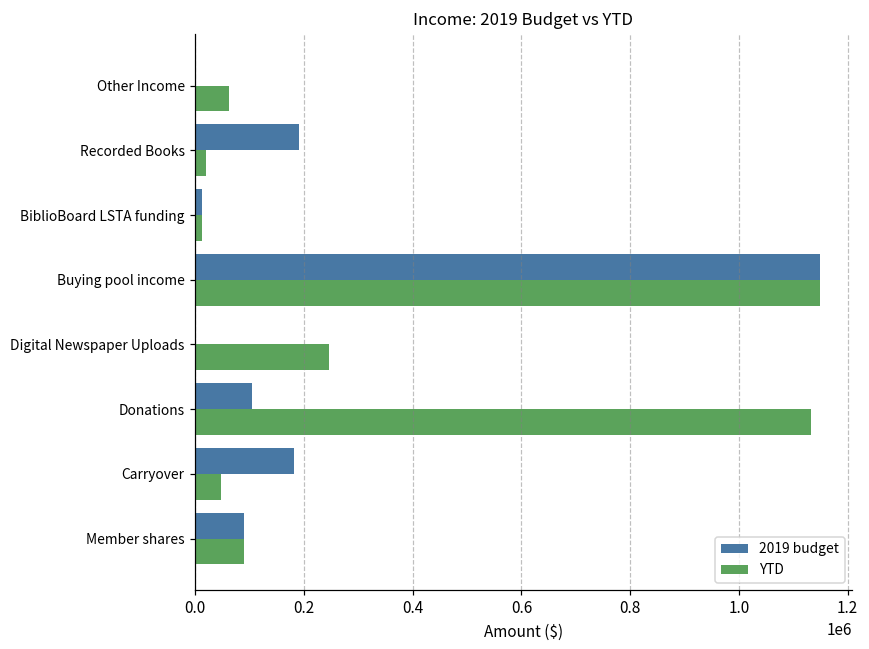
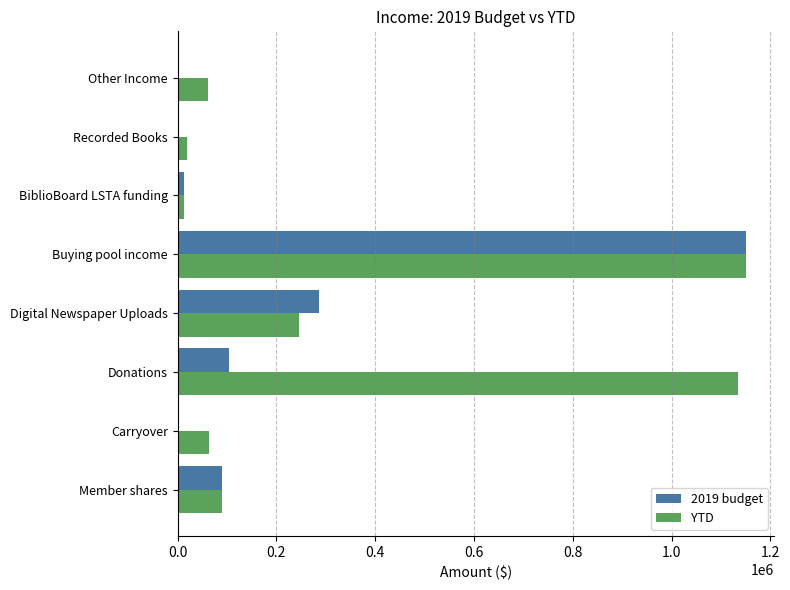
2019 budget, Recorded Books: 190000 -> 0
2019 budget, Digital Newspaper Uploads: 0 -> 290000
2019 budget, Carryover: 180000 -> 0
YTD, Carryover: 50000 -> 60000
